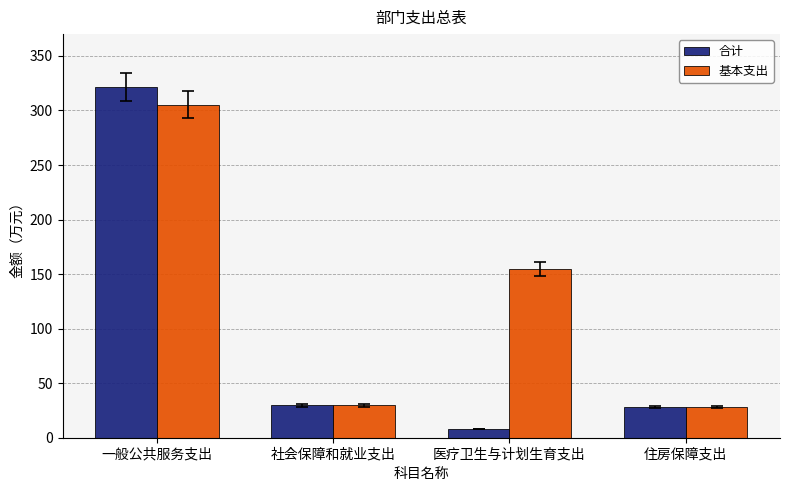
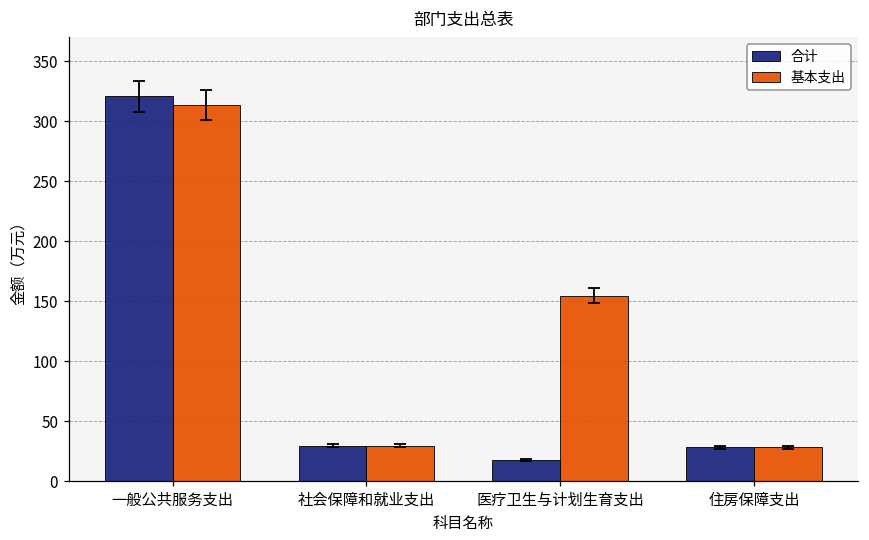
基本支出, 一般公共服务支出: 305 -> 313
合计, 医疗卫生与计划生育支出: 8 -> 18
